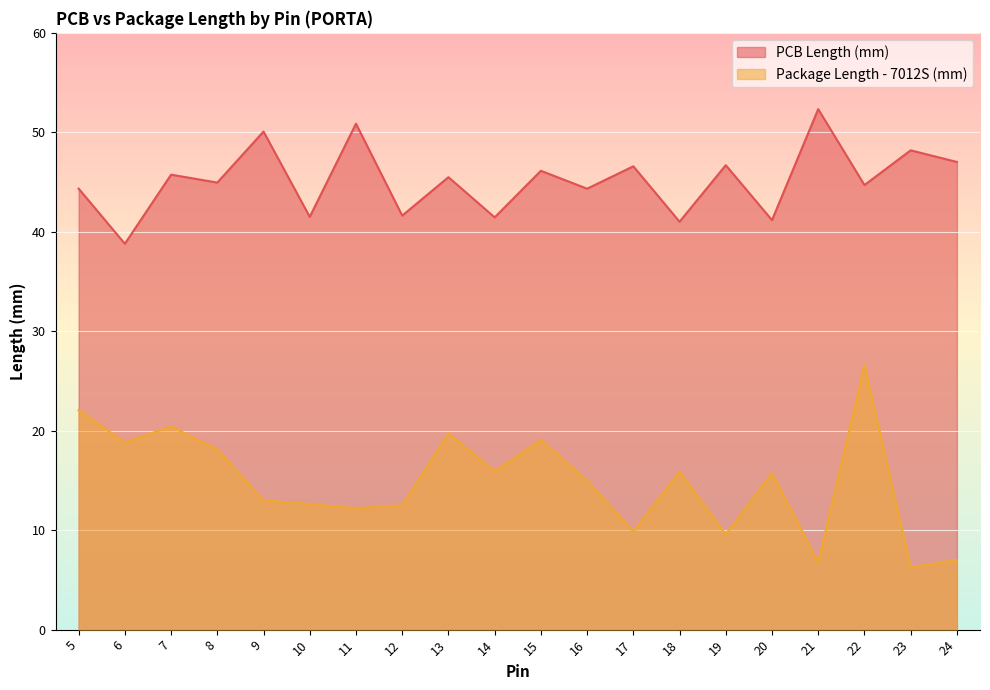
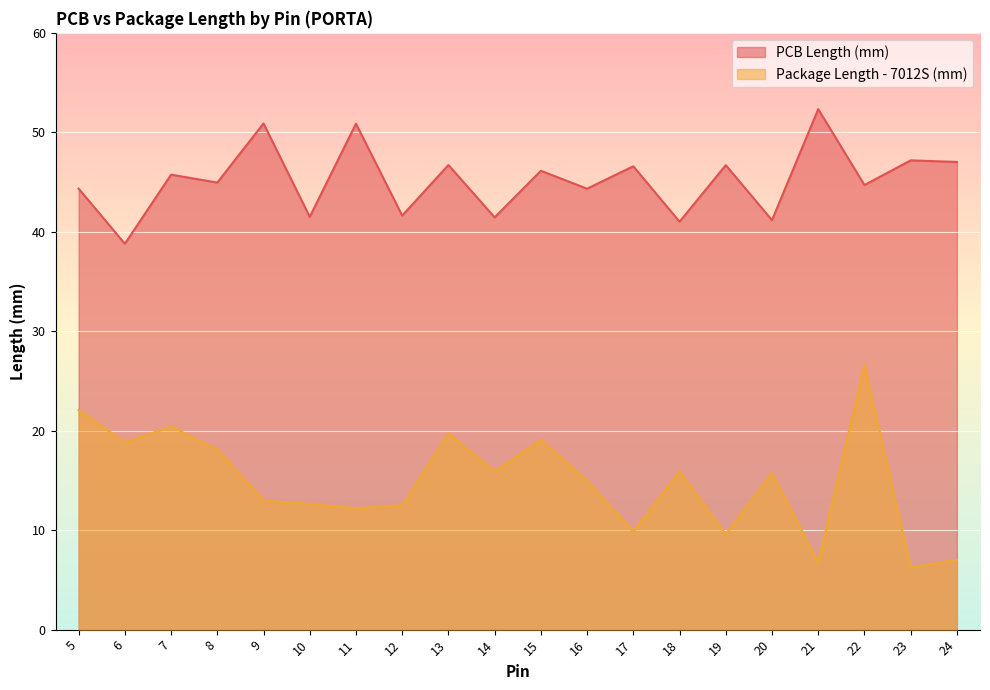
PCB Length (mm), 9: 50 -> 51
PCB Length (mm), 13: 45 -> 47
PCB Length (mm), 23: 48 -> 47
